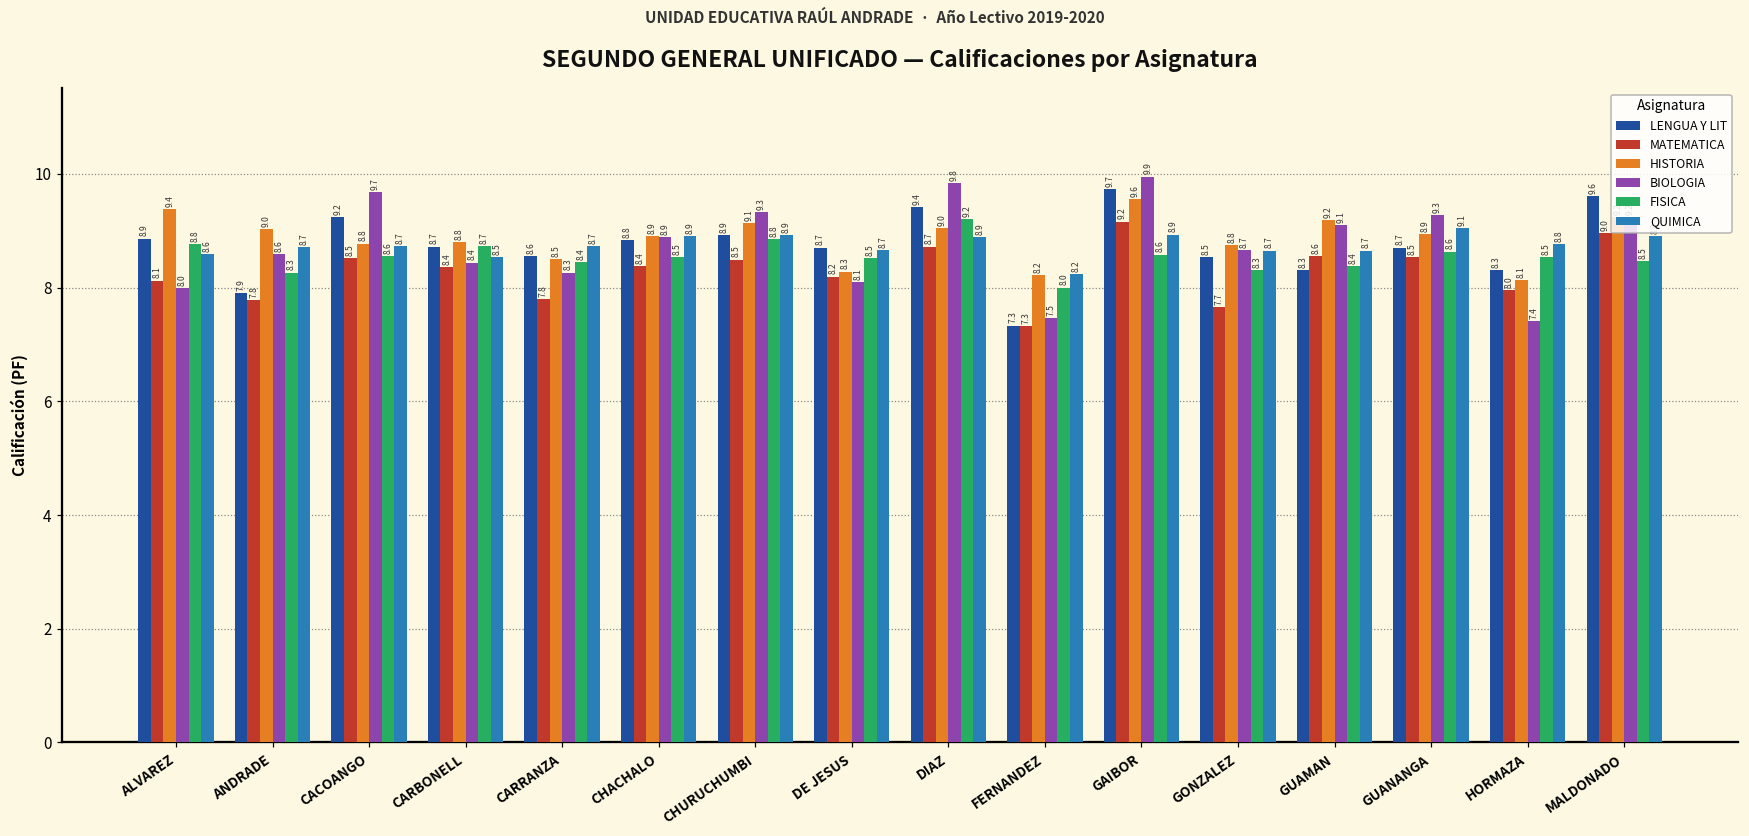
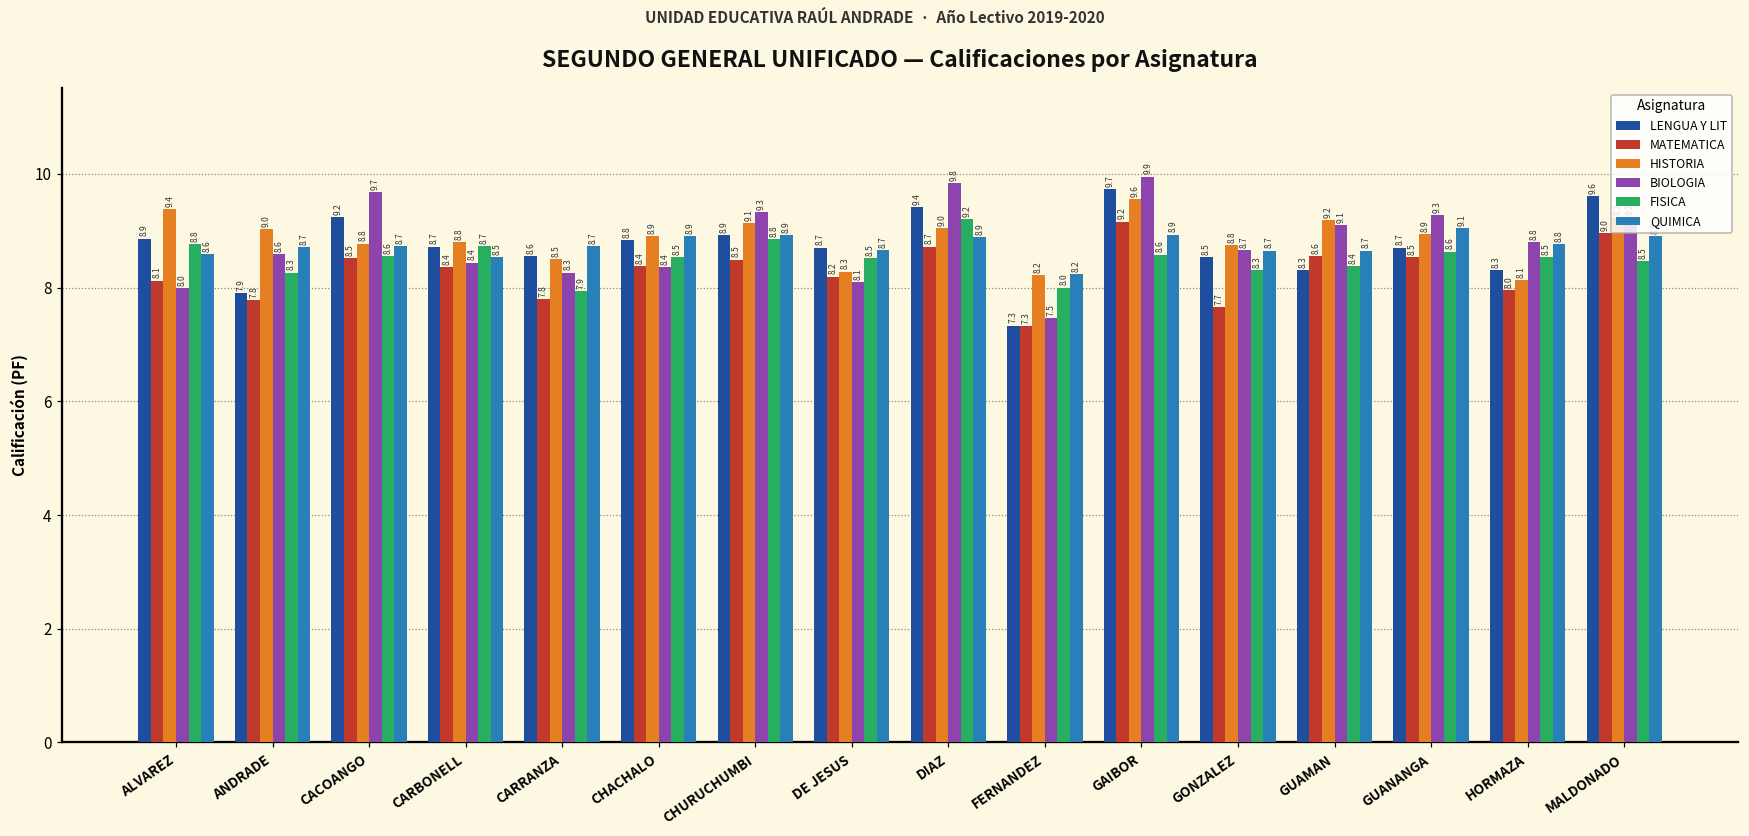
FISICA, CARRANZA: 8.4 -> 7.9
BIOLOGIA, CHACHALO: 8.9 -> 8.4
BIOLOGIA, HORMAZA: 7.4 -> 8.8
